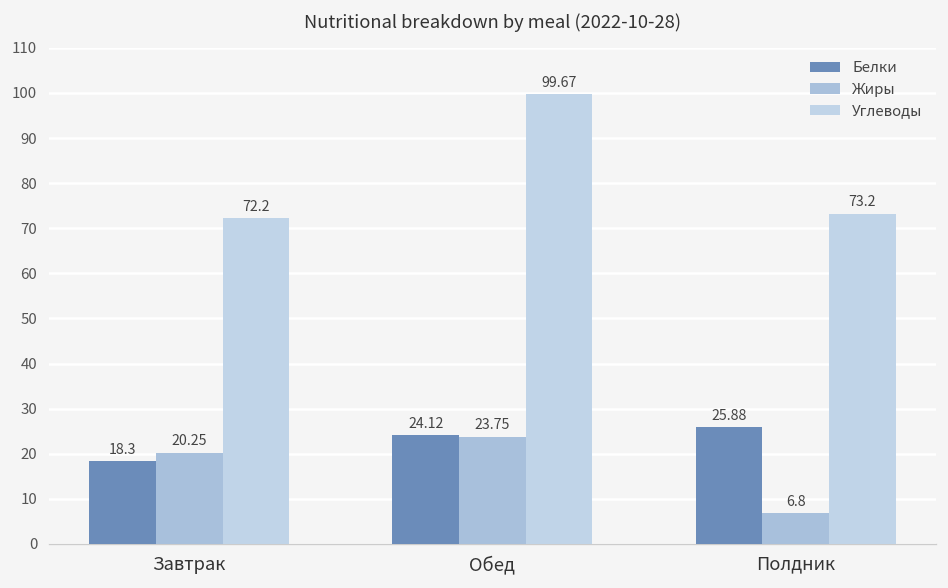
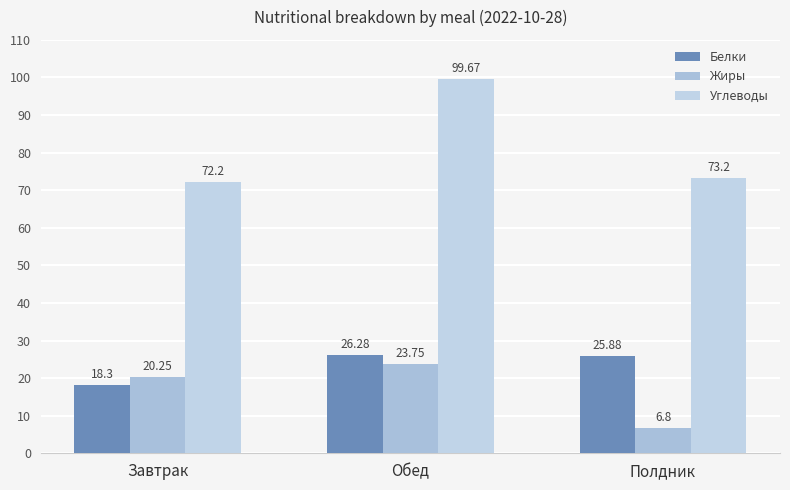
Белки, Обед: 24.12 -> 26.28
